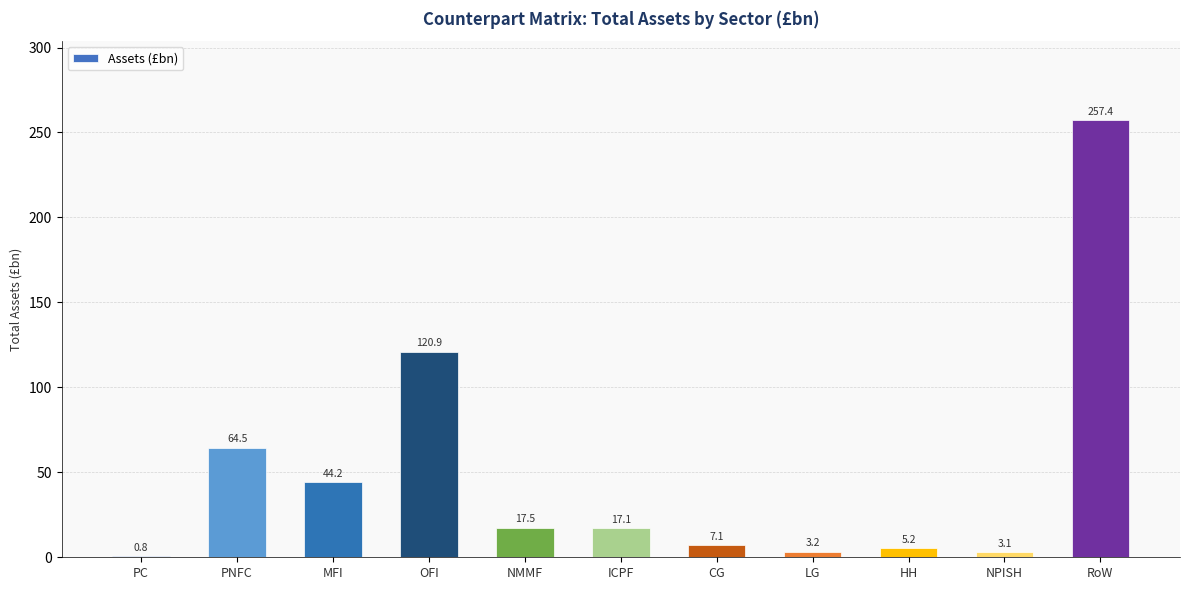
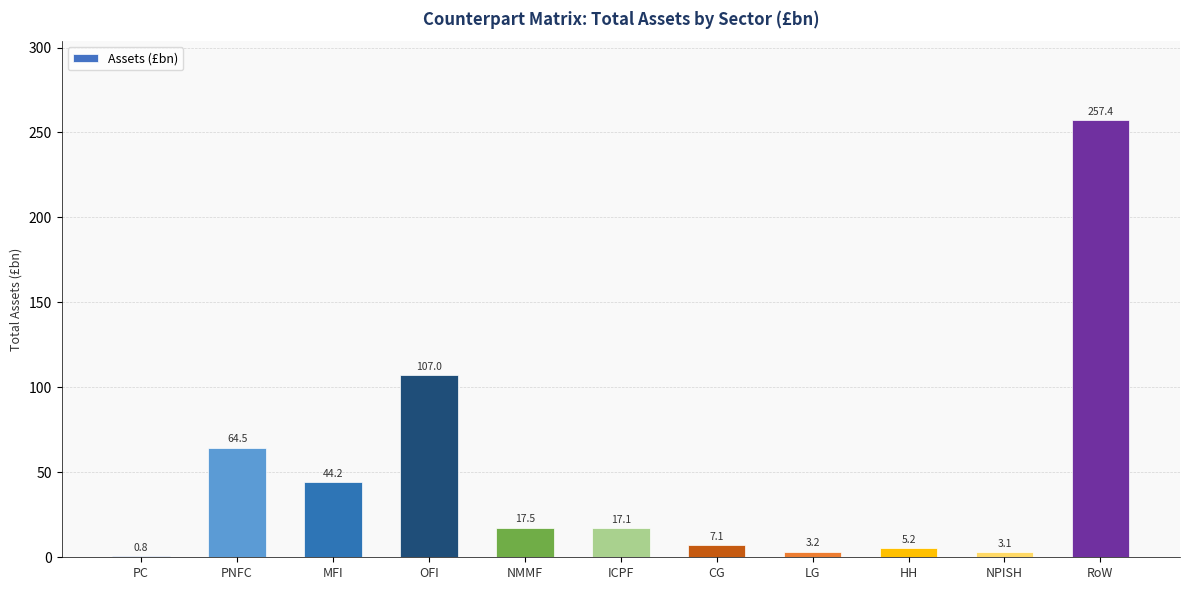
OFI: 120.9 -> 107.0
